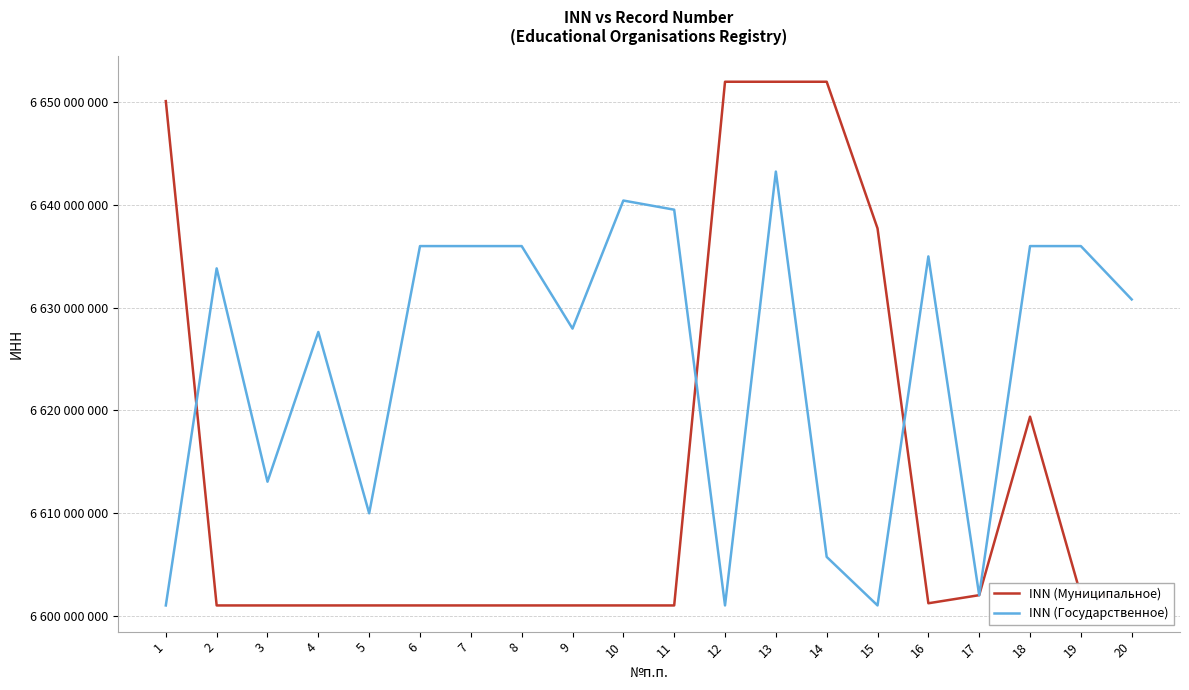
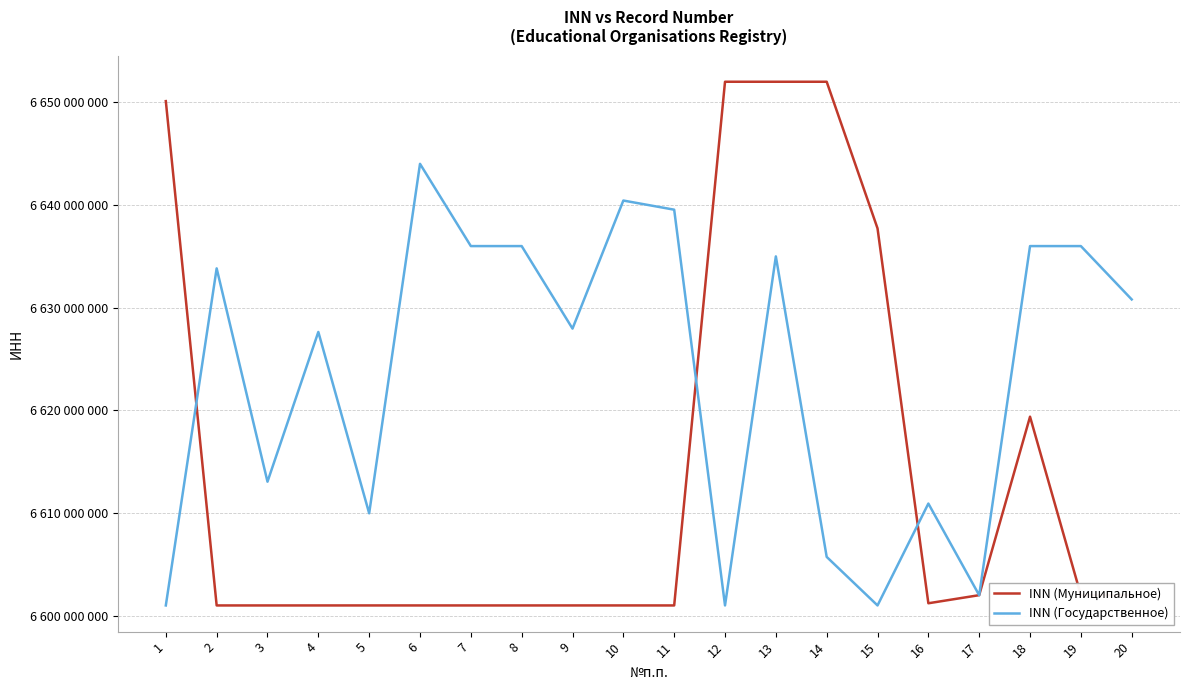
INN (Государственное), 6: 6636000000 -> 6644000000
INN (Государственное), 13: 6643300000 -> 6635000000
INN (Государственное), 16: 6635000000 -> 6610900000
